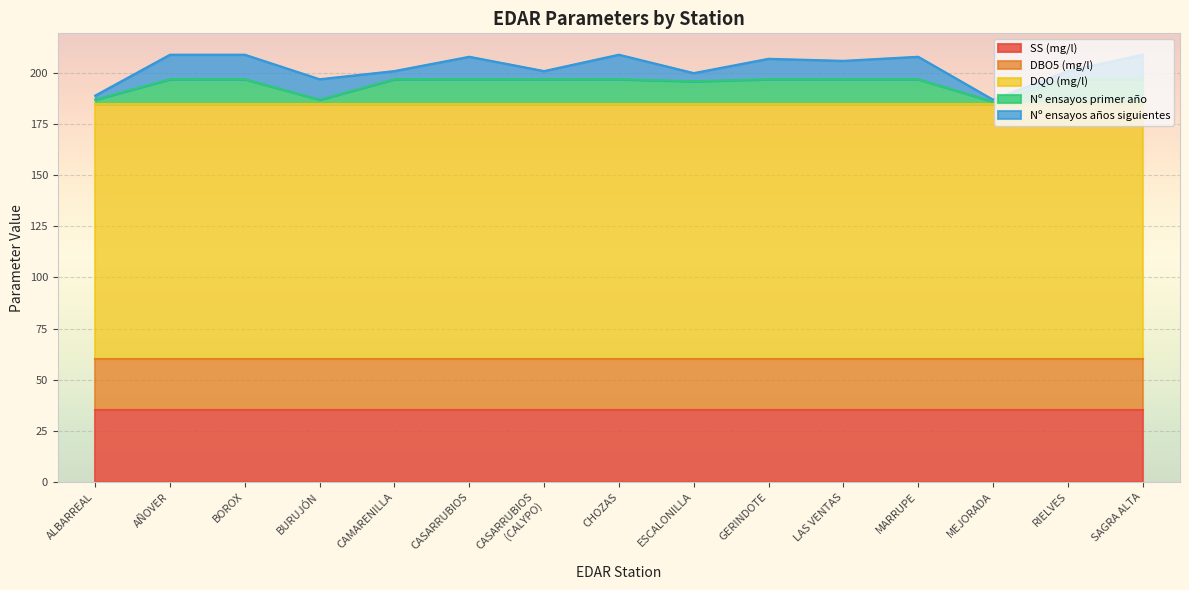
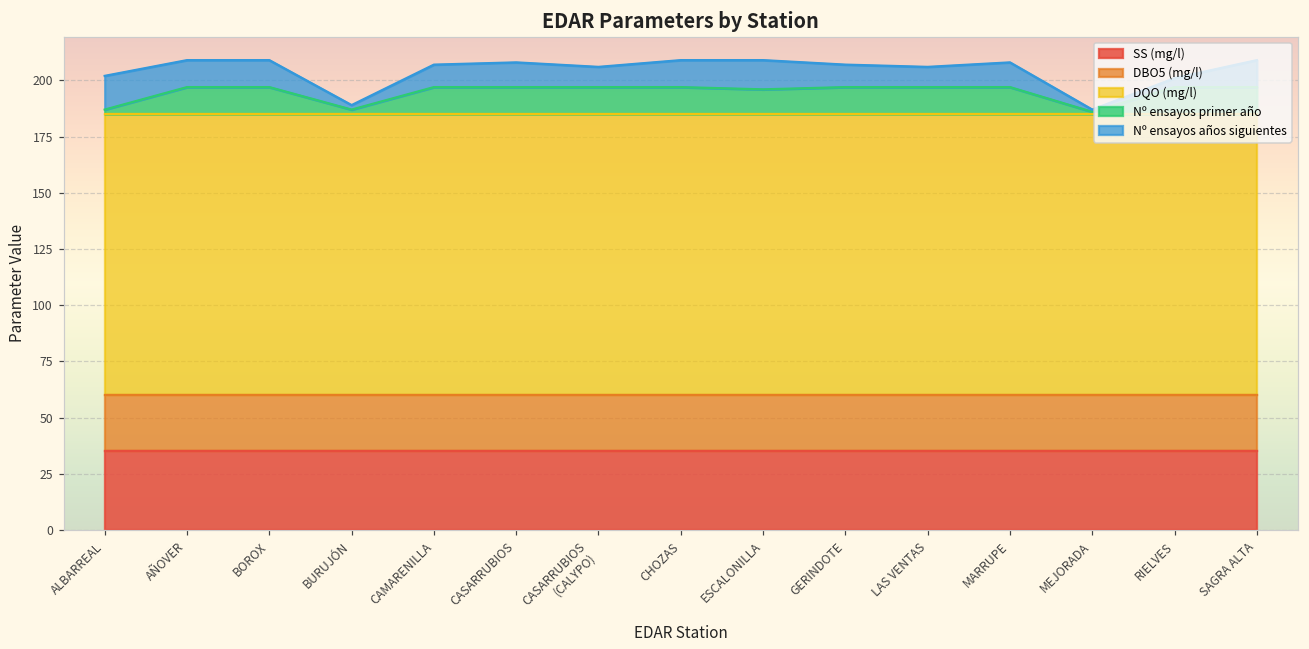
Nº ensayos años siguientes, ALBARREAL: 2 -> 15
Nº ensayos años siguientes, BURUJÓN: 10 -> 2
Nº ensayos años siguientes, CAMARENILLA: 4 -> 10
Nº ensayos años siguientes, CASARRUBIOS (CALYPO): 4 -> 9
Nº ensayos años siguientes, ESCALONILLA: 4 -> 13
